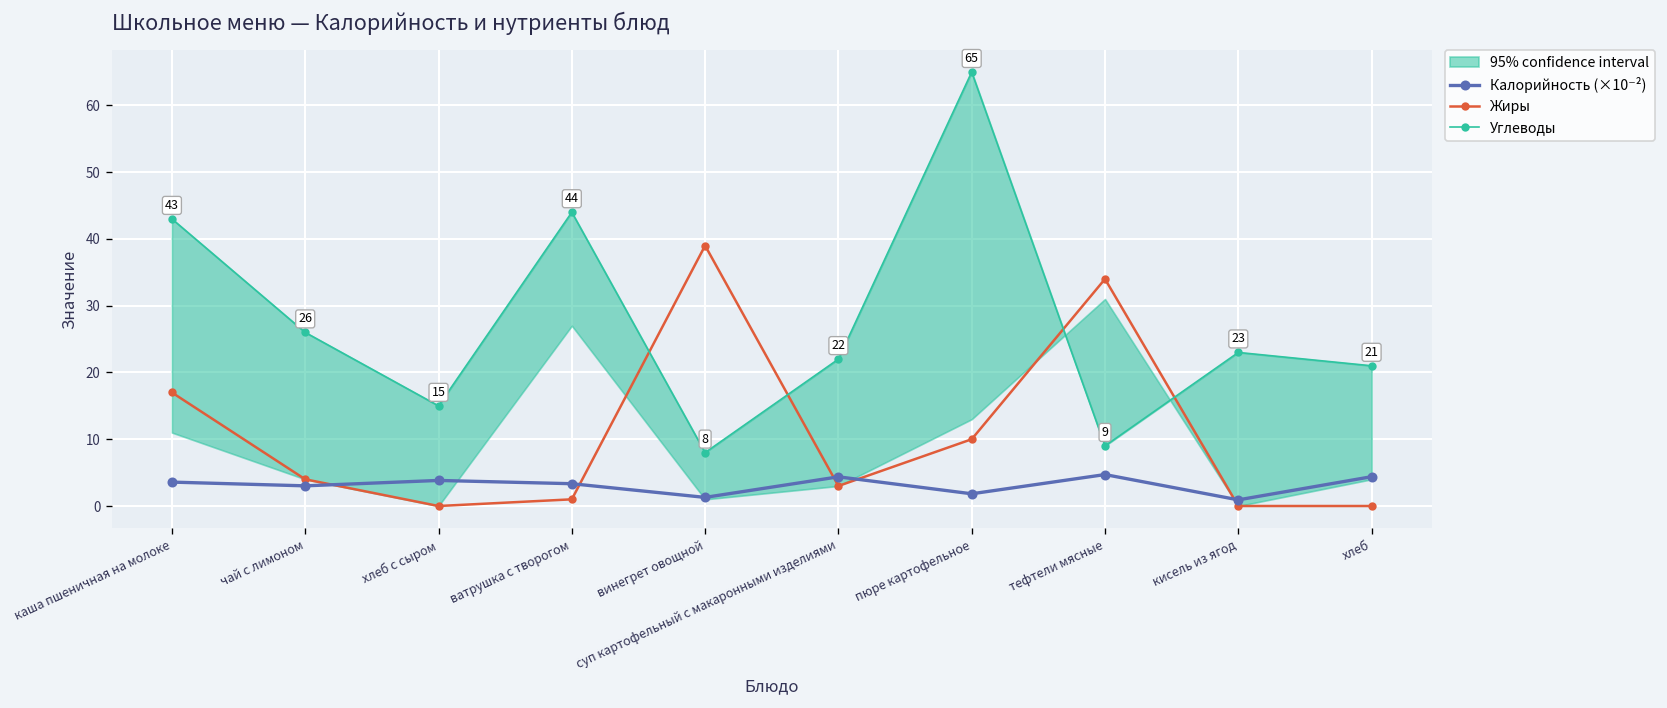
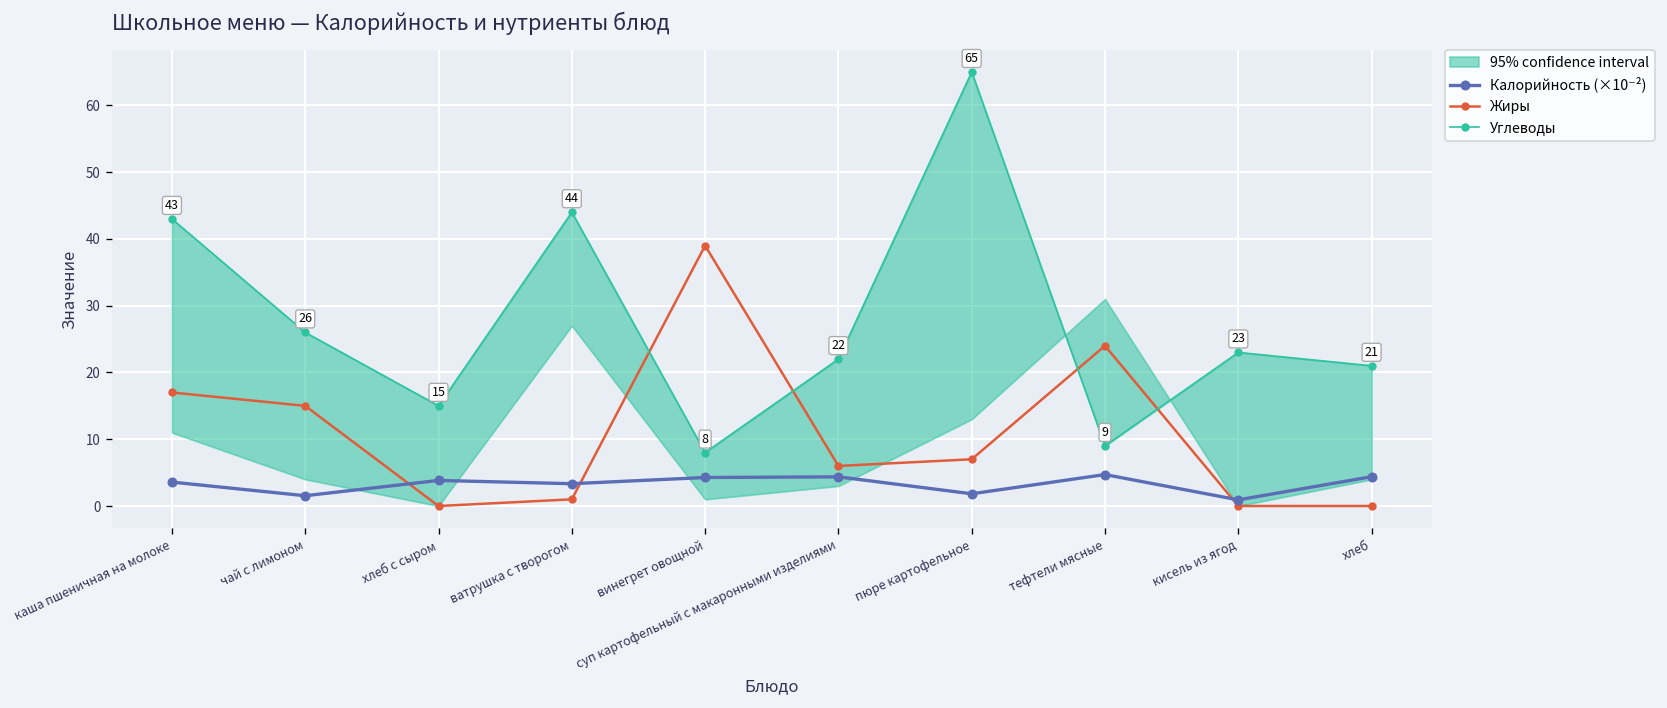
Калорийность (×10⁻²), чай с лимоном: 3 -> 2
Жиры, чай с лимоном: 4 -> 15
Калорийность (×10⁻²), винегрет овощной: 1 -> 4
Жиры, суп картофельный с макаронными изделиями: 3 -> 6
Жиры, пюре картофельное: 10 -> 7
Жиры, тефтели мясные: 34 -> 24
